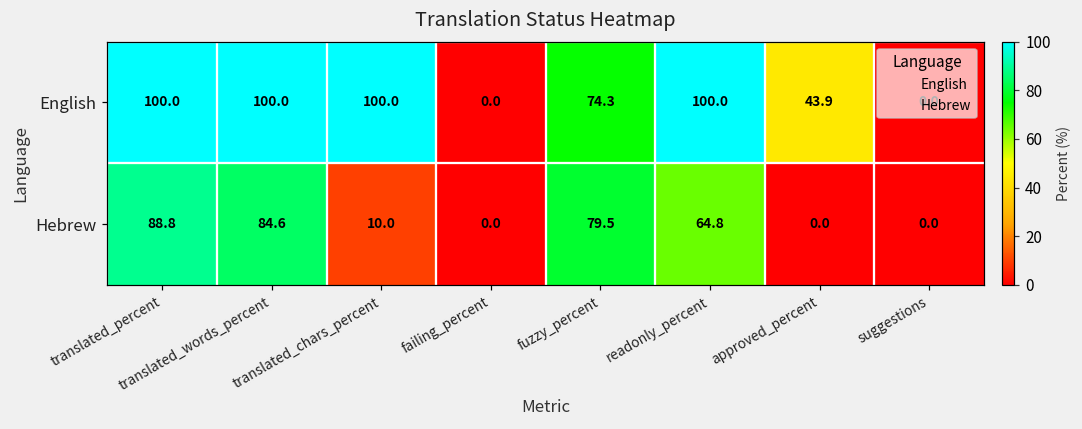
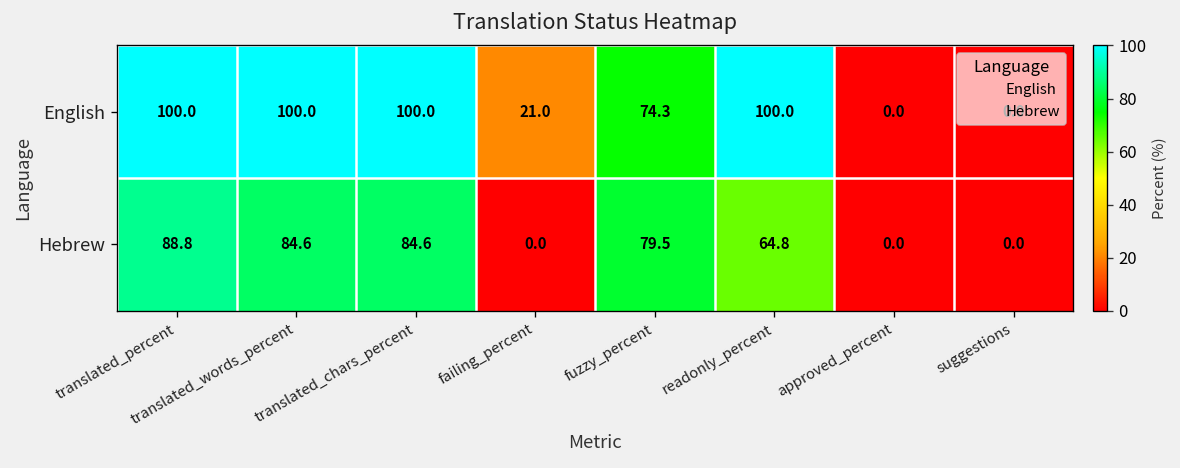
English, failing_percent: 0.0 -> 21.0
English, approved_percent: 43.9 -> 0.0
Hebrew, translated_chars_percent: 10.0 -> 84.6
